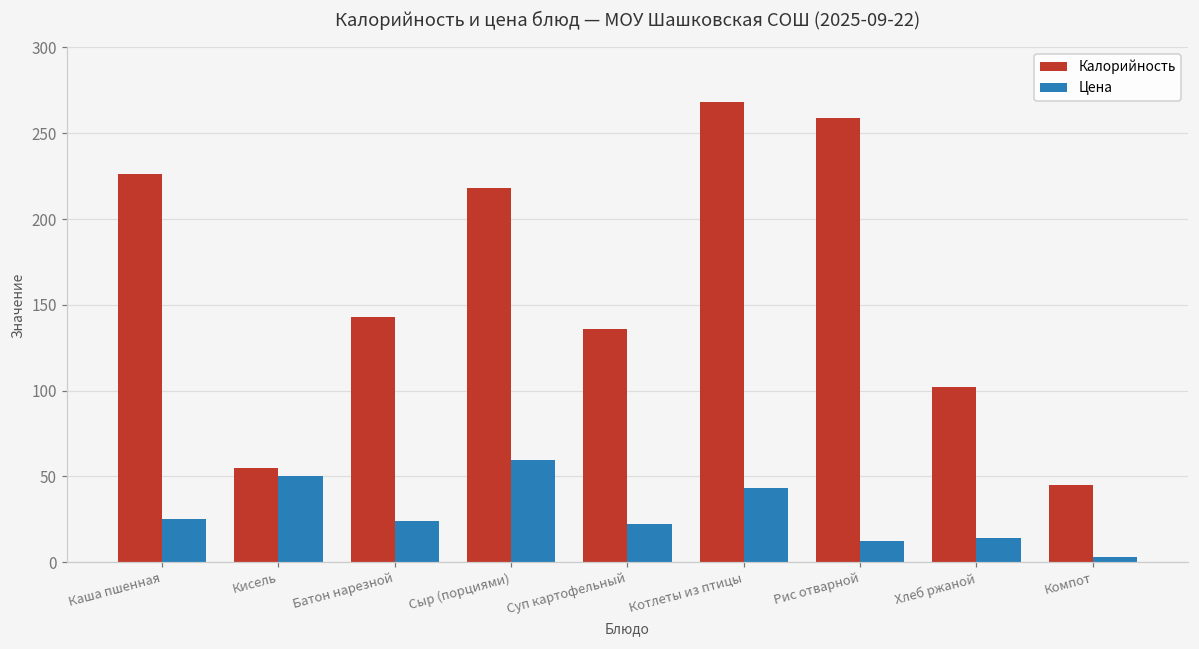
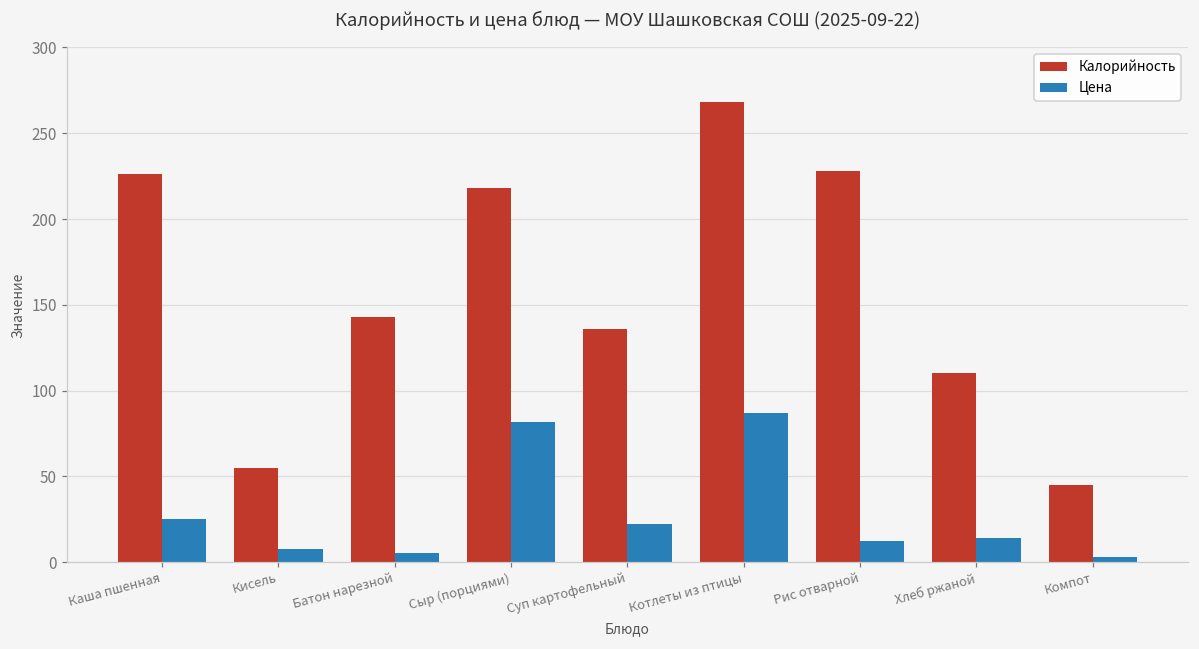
Цена, Кисель: 50 -> 8
Цена, Батон нарезной: 24 -> 6
Цена, Сыр (порциями): 60 -> 82
Цена, Котлеты из птицы: 43 -> 87
Калорийность, Рис отварной: 259 -> 228
Калорийность, Хлеб ржаной: 102 -> 110
